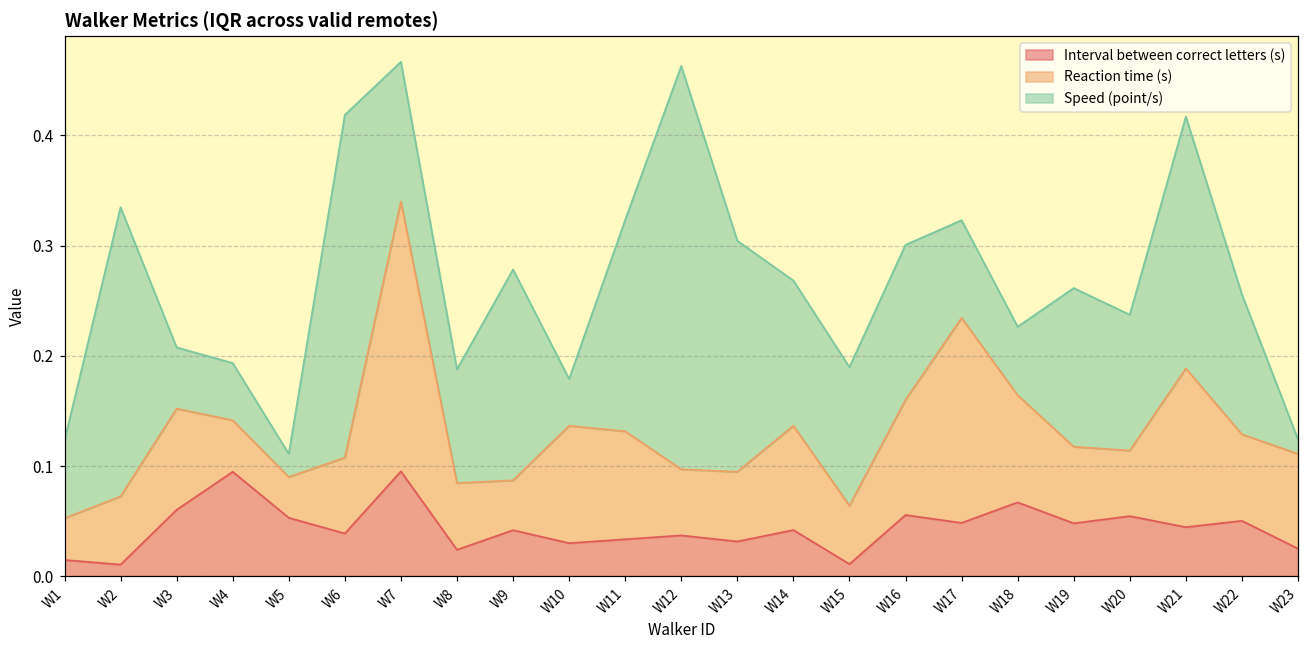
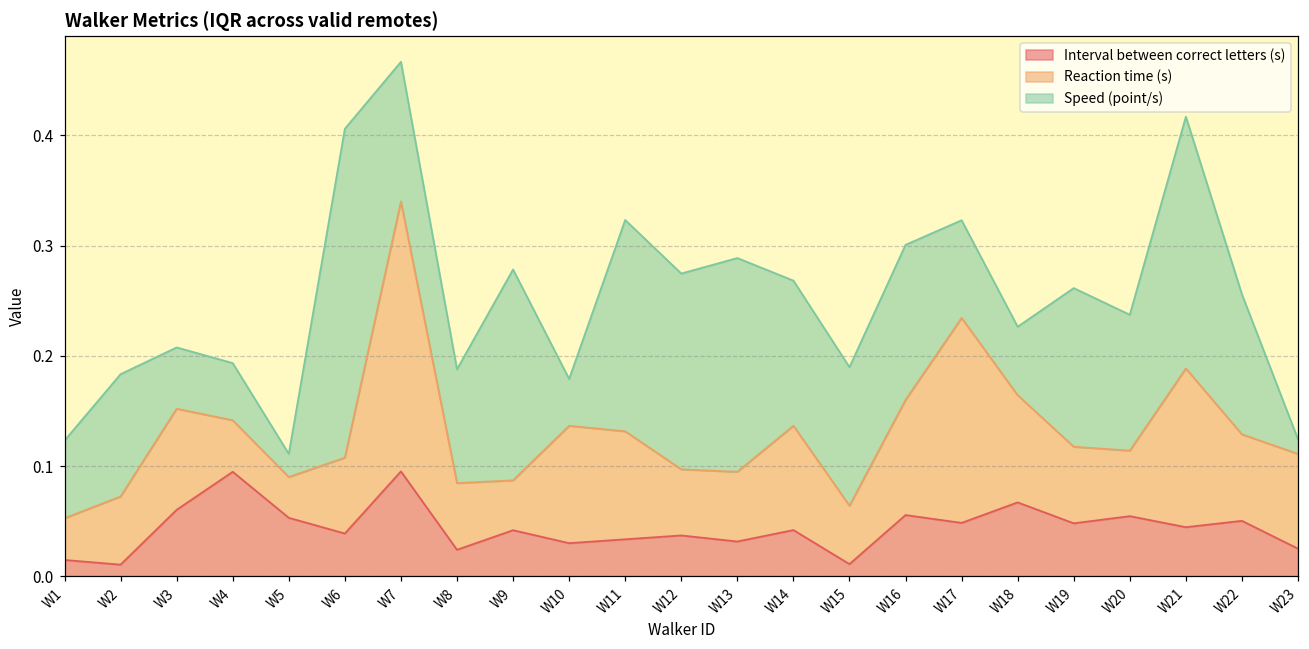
Speed (point/s), W2: 0.262 -> 0.111
Speed (point/s), W6: 0.311 -> 0.298
Speed (point/s), W12: 0.366 -> 0.178
Speed (point/s), W13: 0.210 -> 0.194
